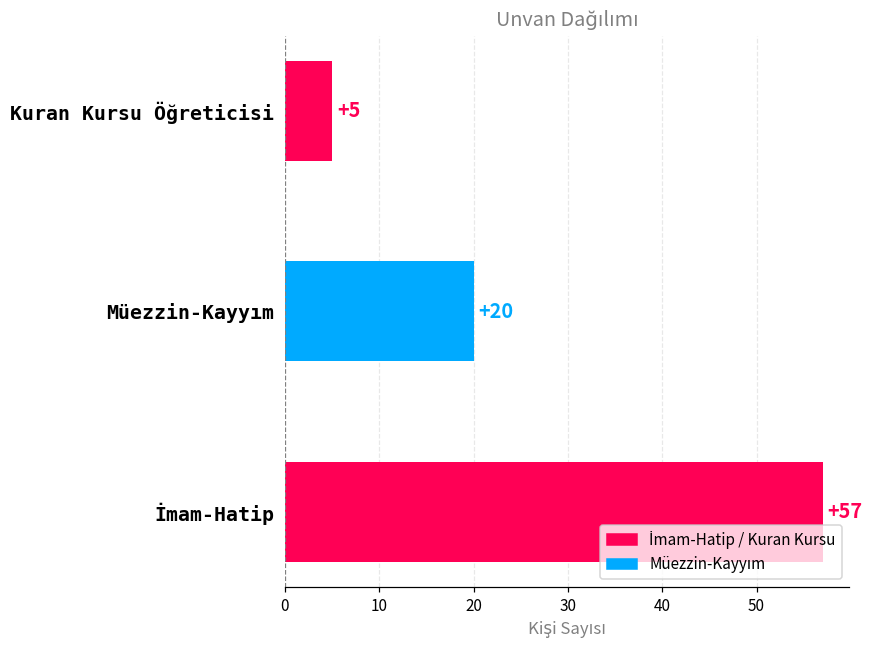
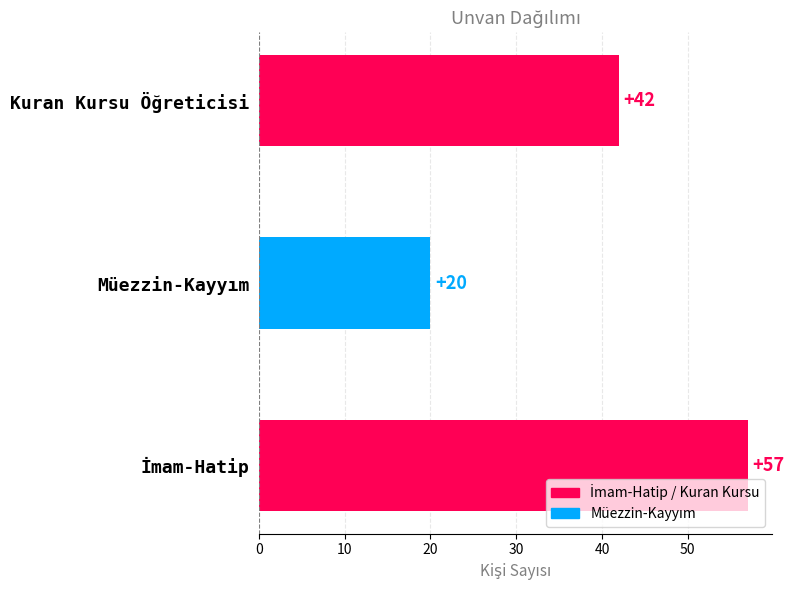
Kuran Kursu Öğreticisi: +5 -> +42
